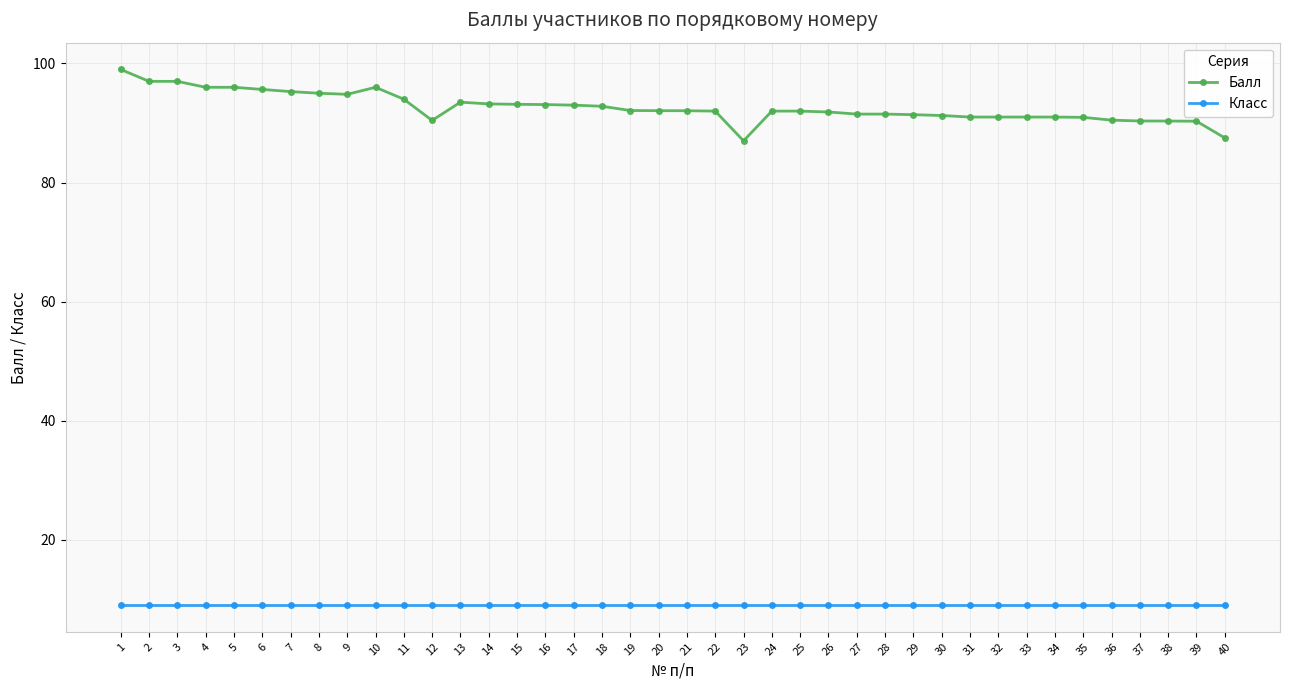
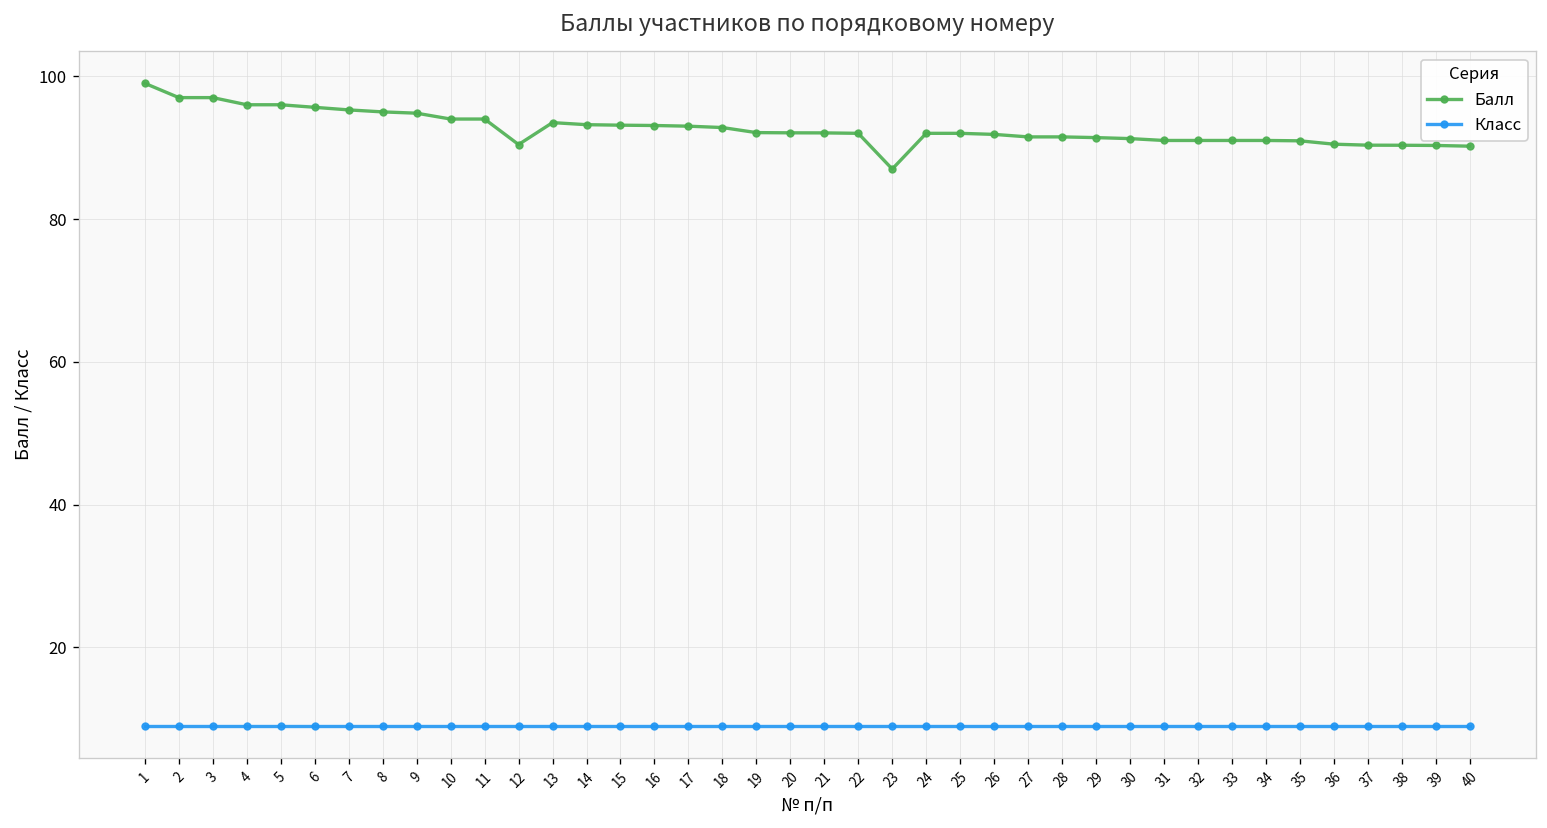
Балл, 10: 96 -> 94
Балл, 40: 88 -> 90
